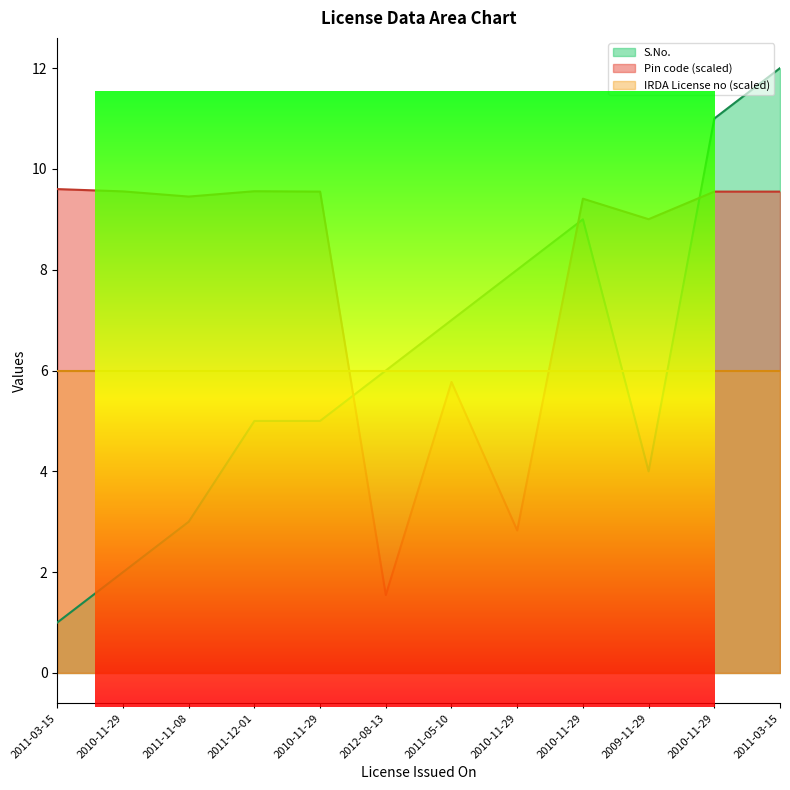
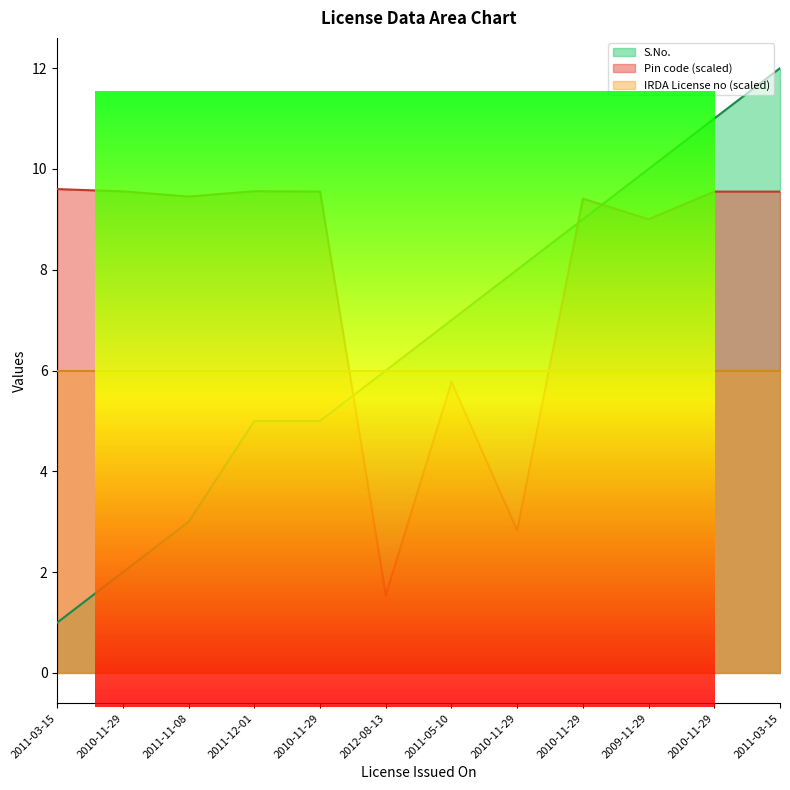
S.No., 2009-11-29: 4 -> 10
